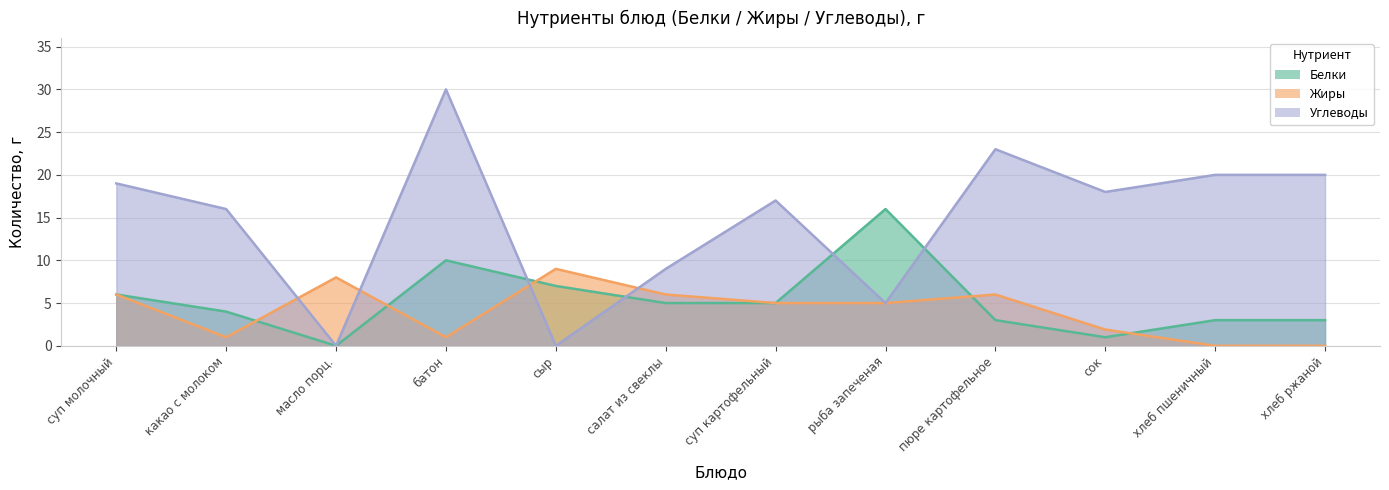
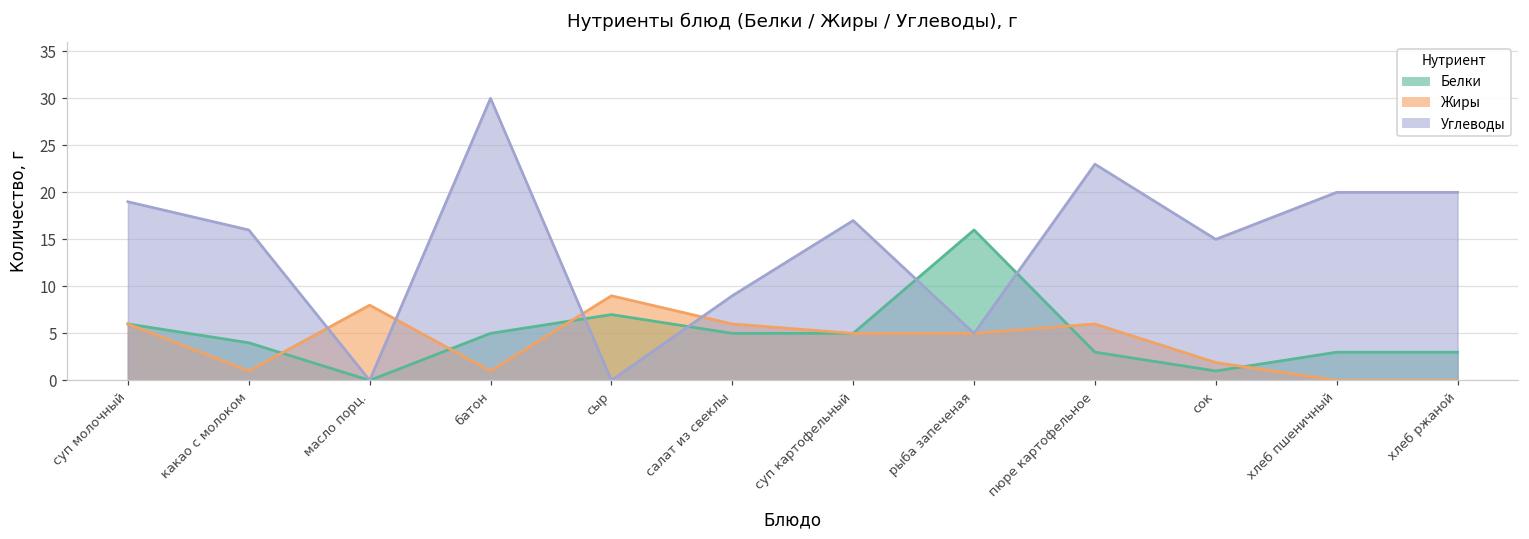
Белки, батон: 10 -> 5
Углеводы, сок: 18 -> 15
